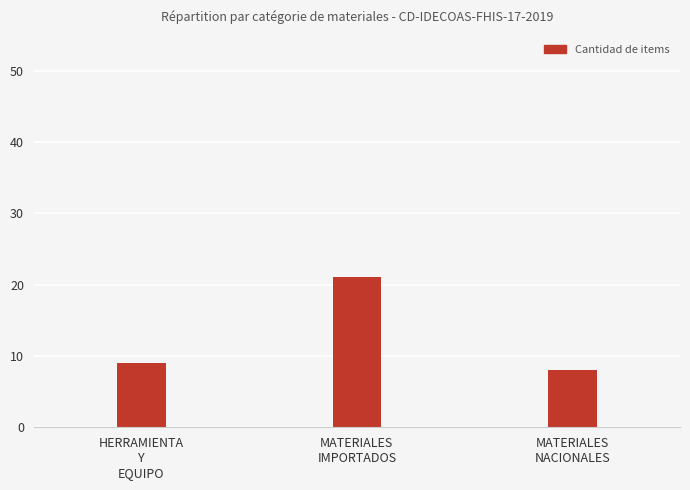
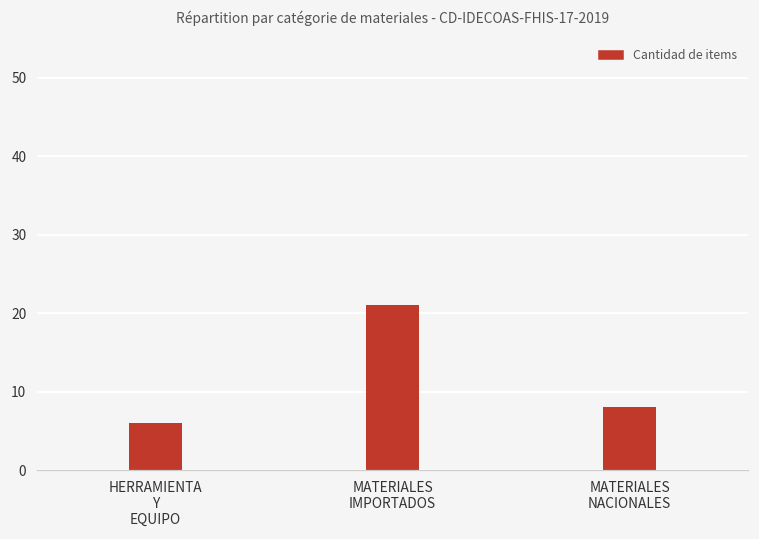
HERRAMIENTA Y EQUIPO: 9 -> 6
